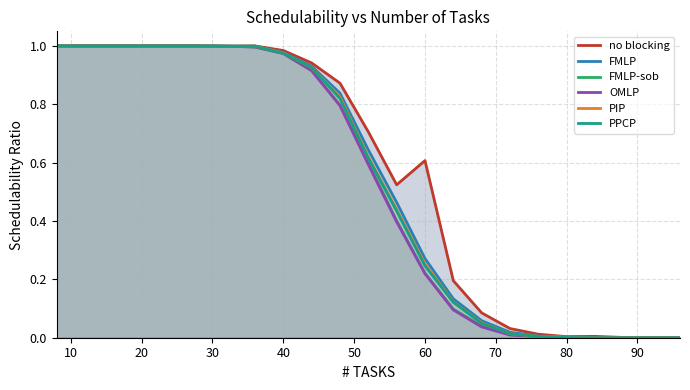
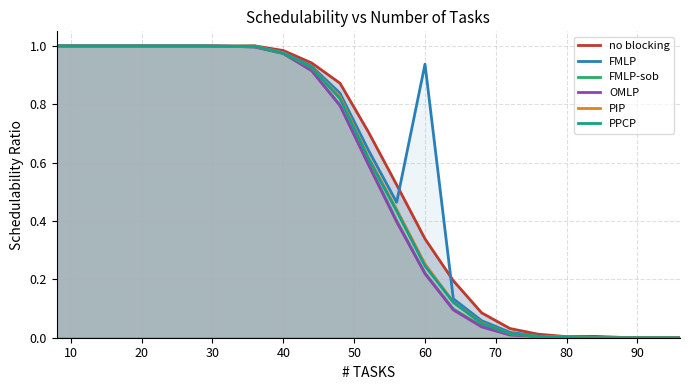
no blocking, 60: 0.61 -> 0.34
FMLP, 60: 0.27 -> 0.94
